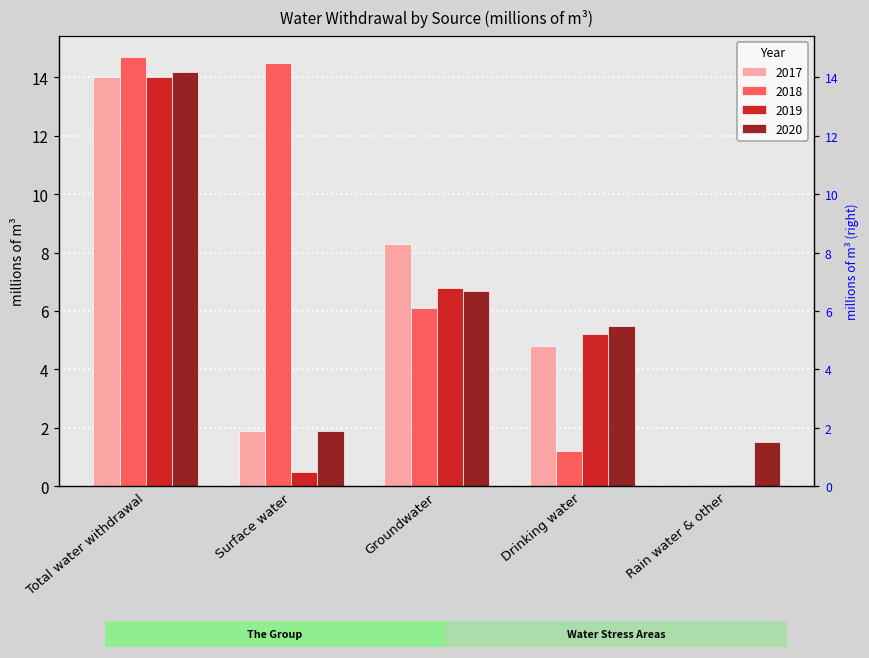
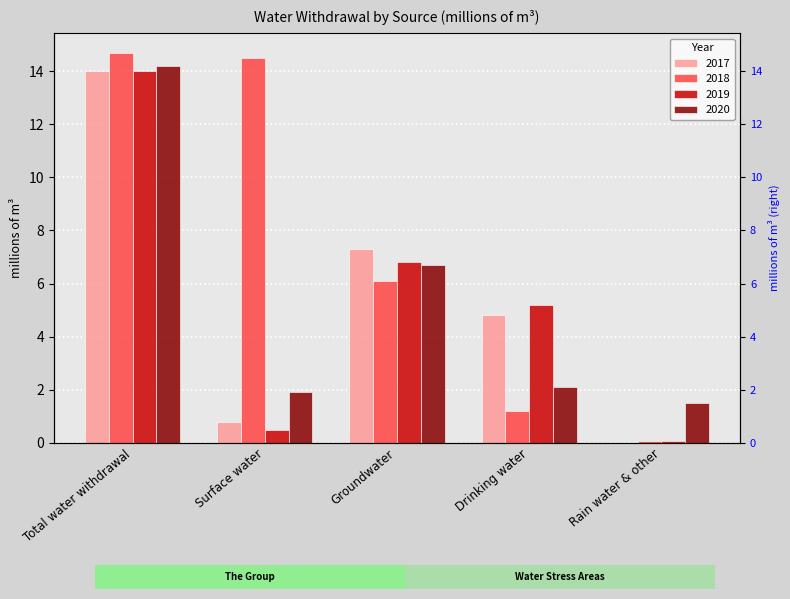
2017, Surface water: 1.9 -> 0.8
2017, Groundwater: 8.3 -> 7.3
2020, Drinking water: 5.5 -> 2.1
